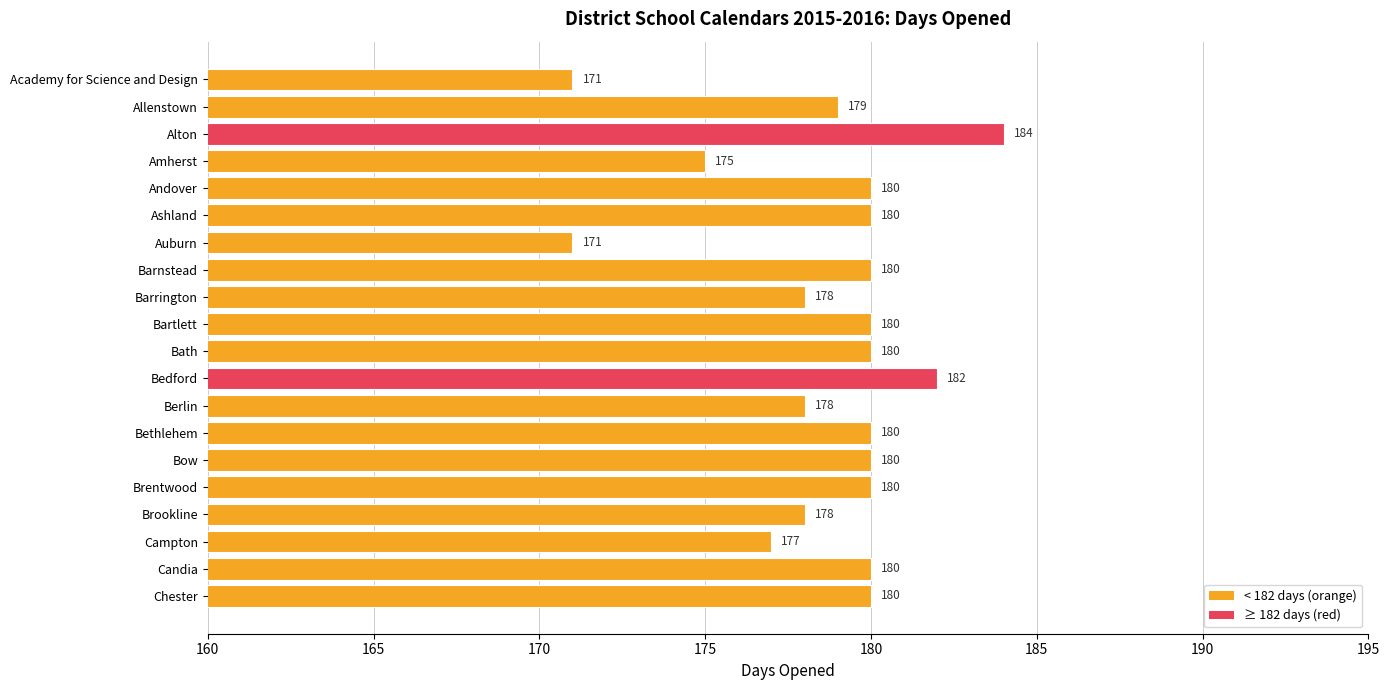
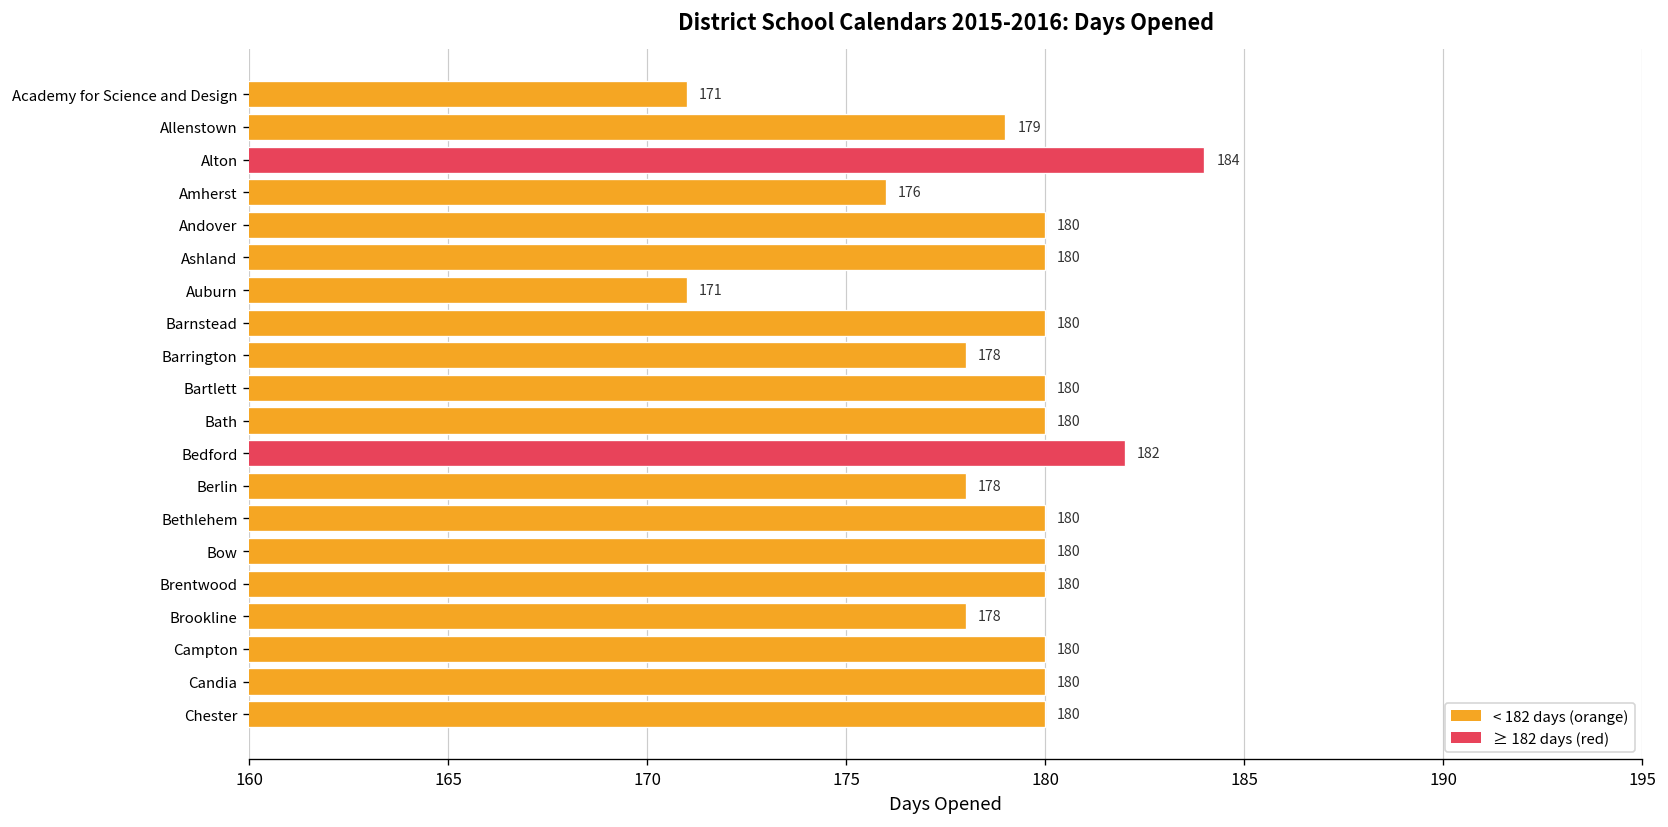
Amherst: 175 -> 176
Campton: 177 -> 180
